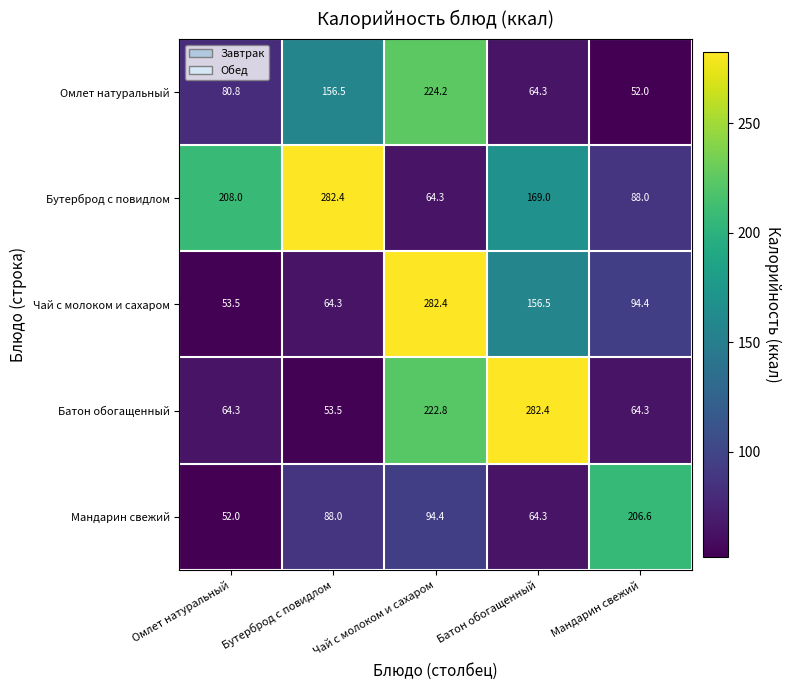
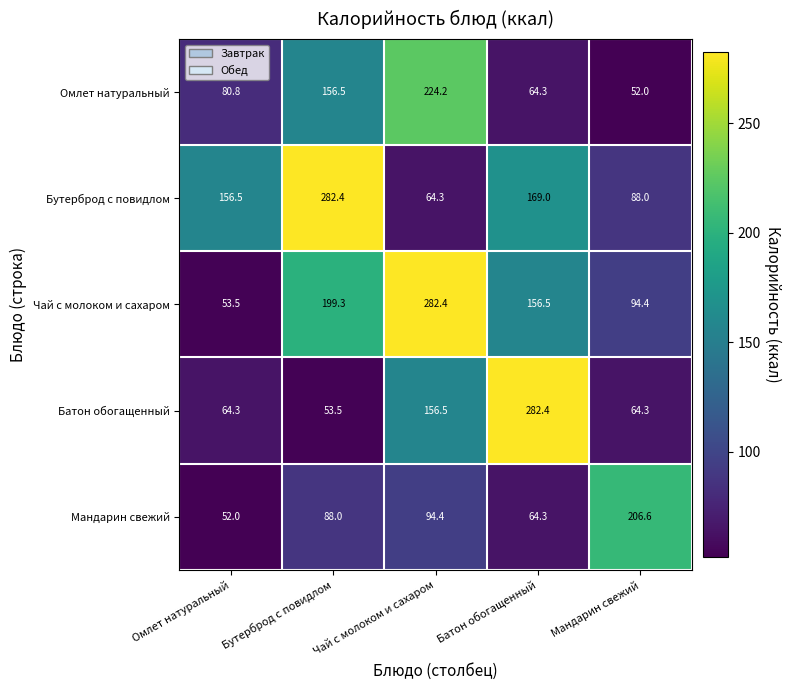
Бутерброд с повидлом, Омлет натуральный: 208.0 -> 156.5
Чай с молоком и сахаром, Бутерброд с повидлом: 64.3 -> 199.3
Батон обогащенный, Чай с молоком и сахаром: 222.8 -> 156.5
